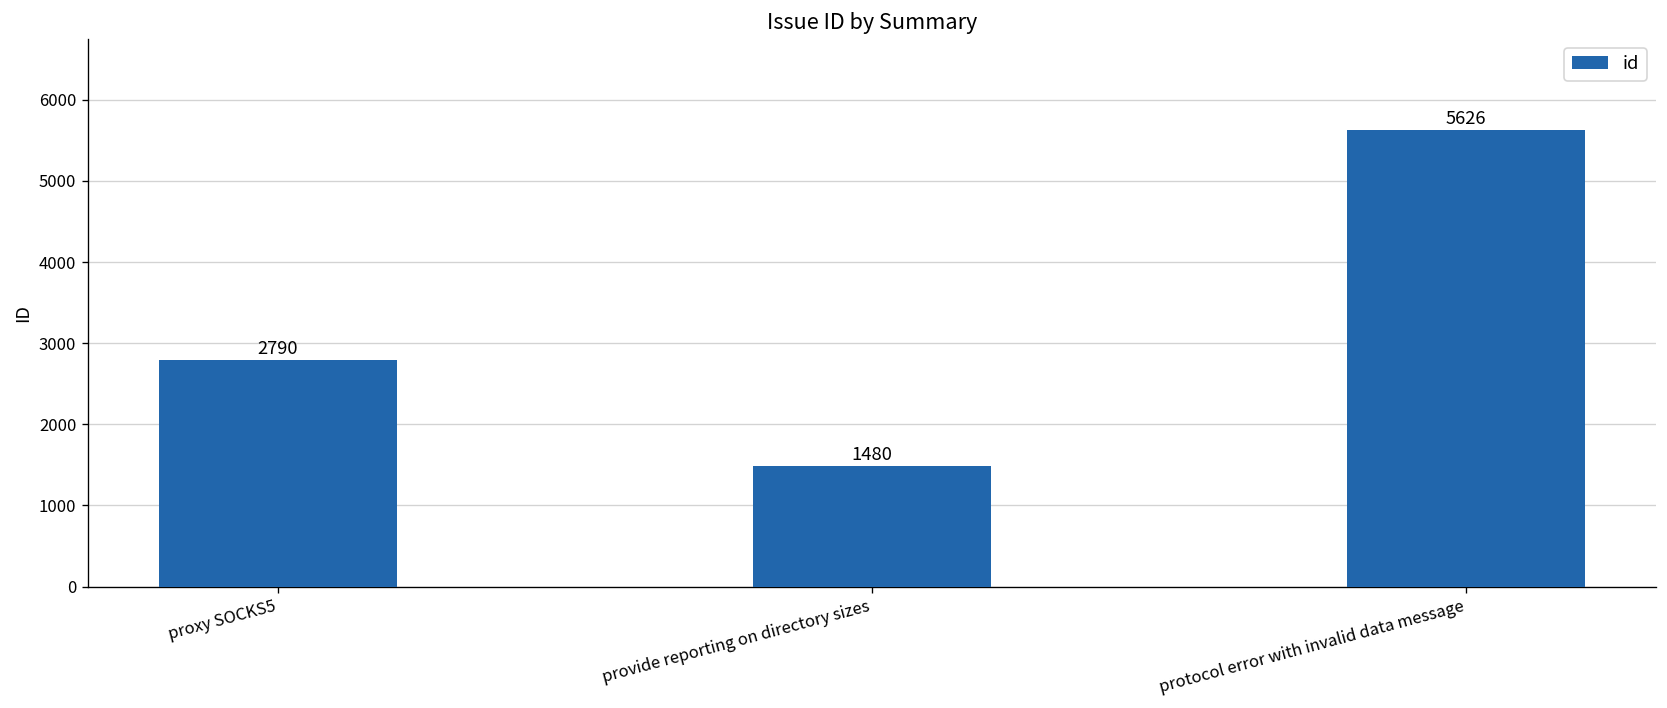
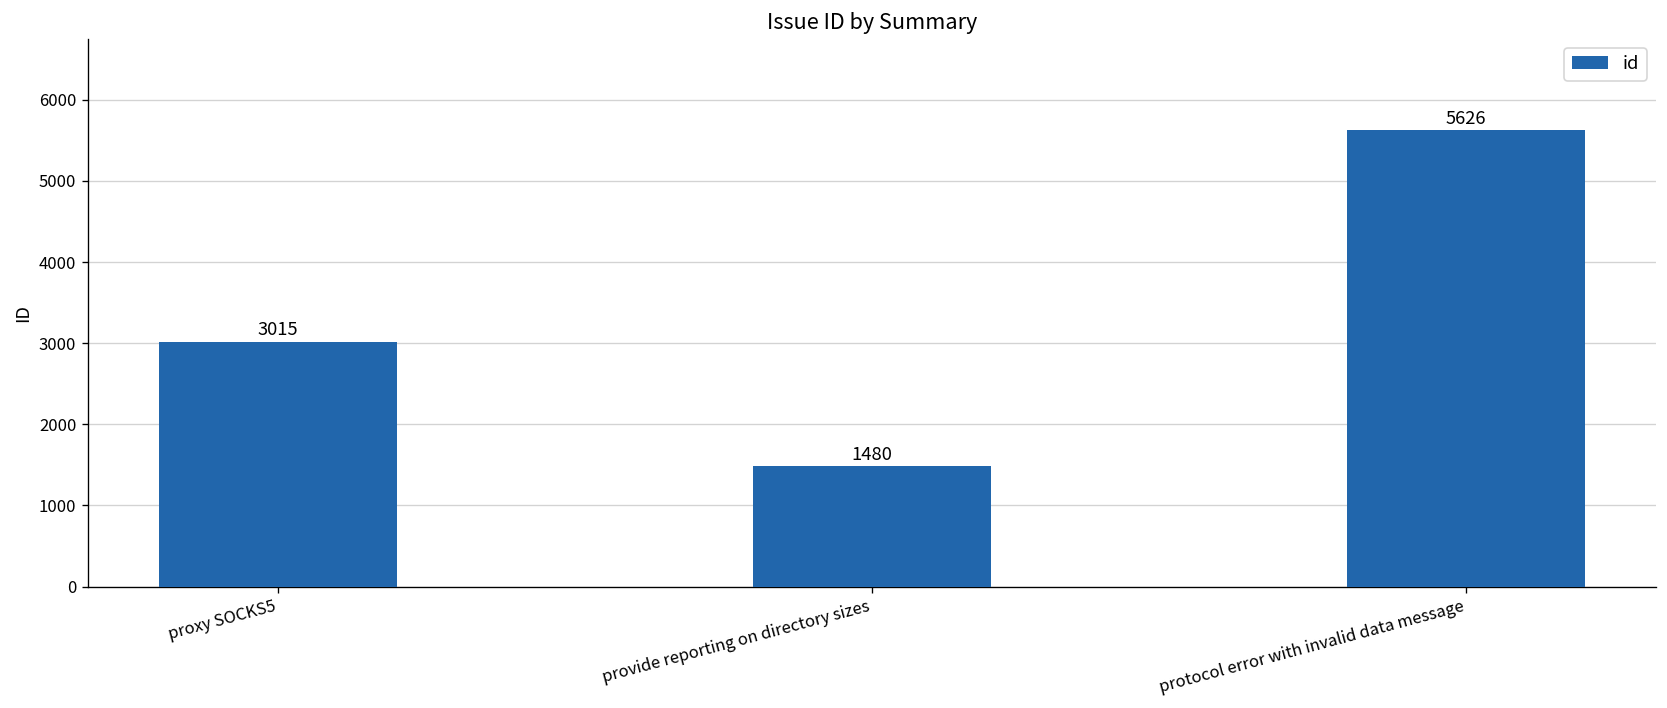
proxy SOCKS5: 2790 -> 3015
